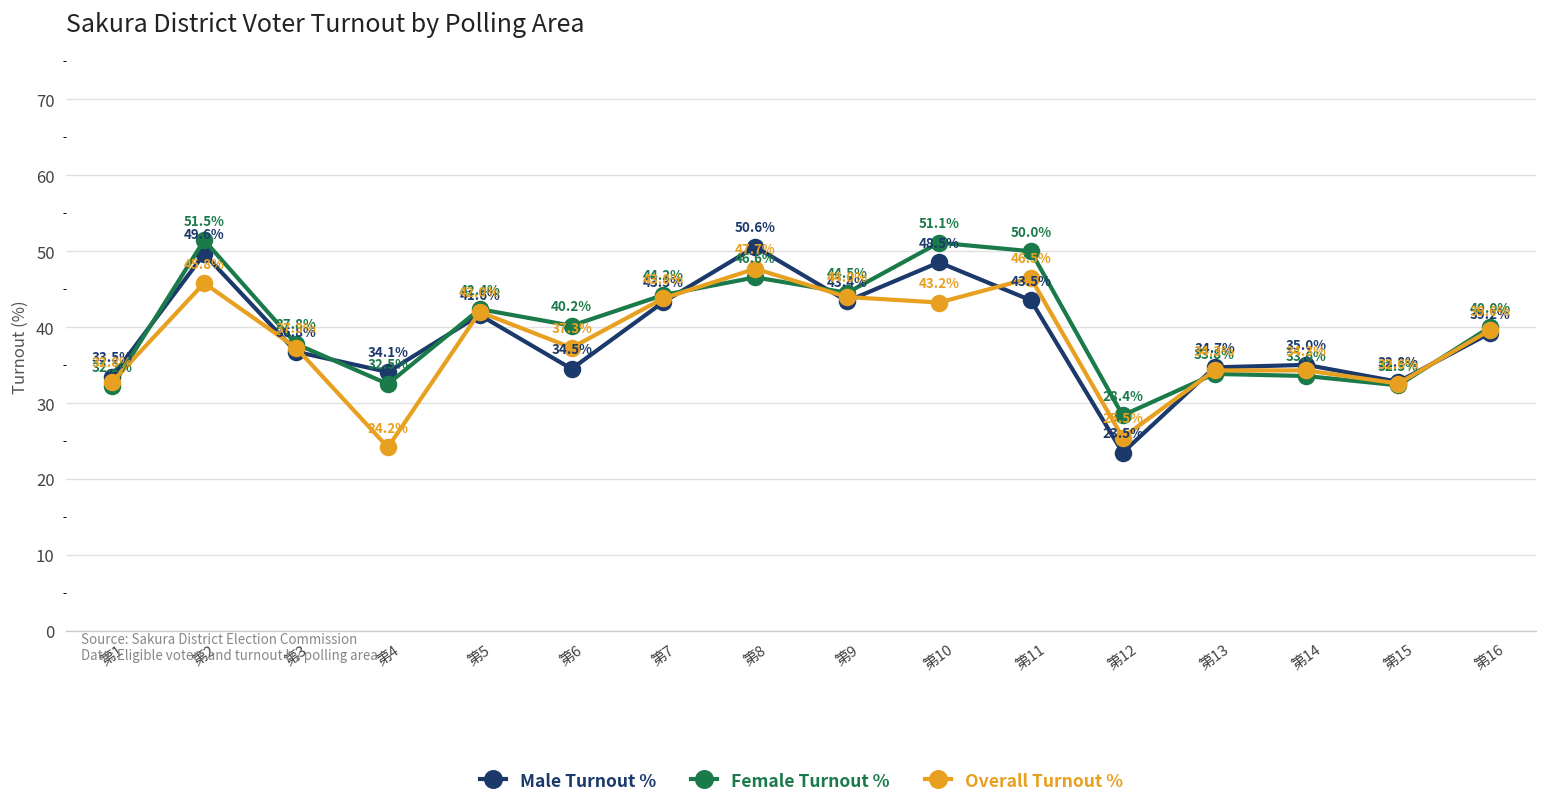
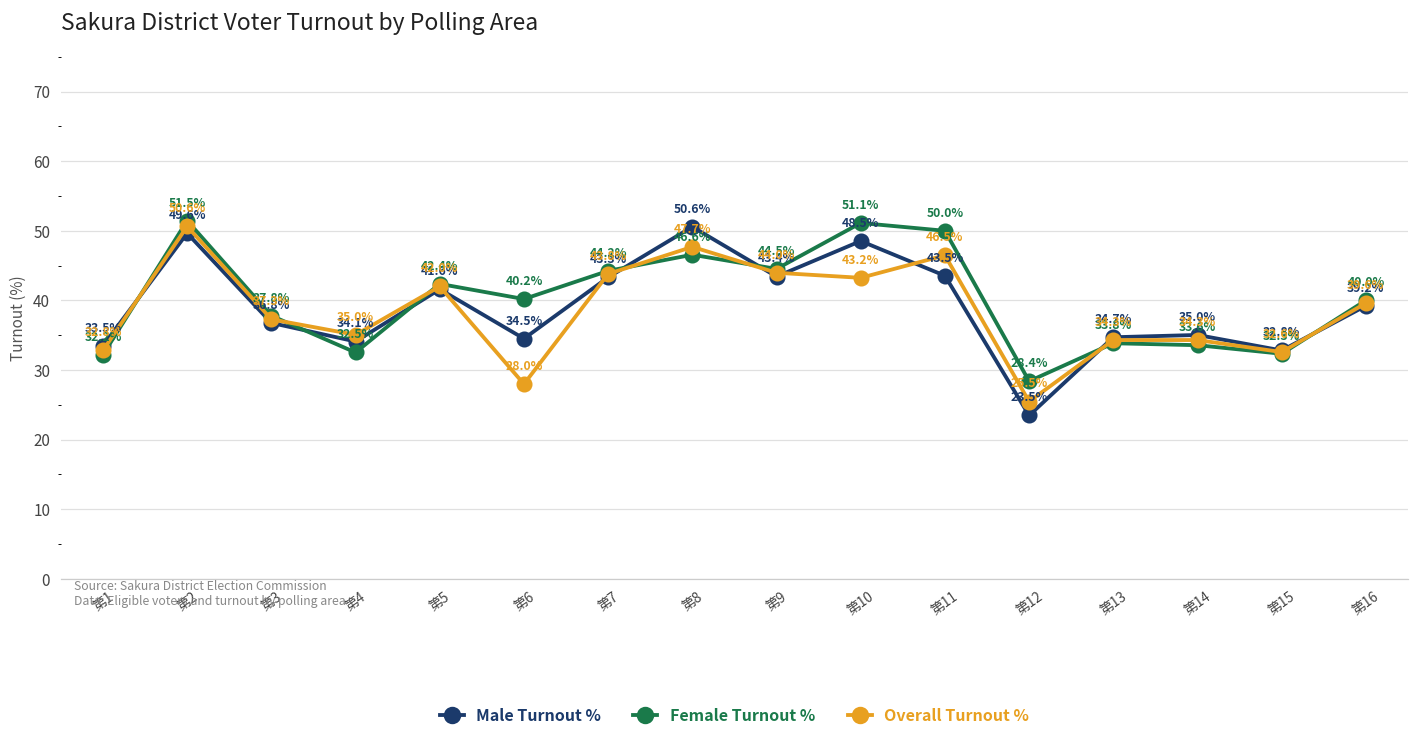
Overall Turnout %, 第2: 45.8% -> 50.6%
Overall Turnout %, 第4: 24.2% -> 35.0%
Overall Turnout %, 第6: 37.3% -> 28.0%
